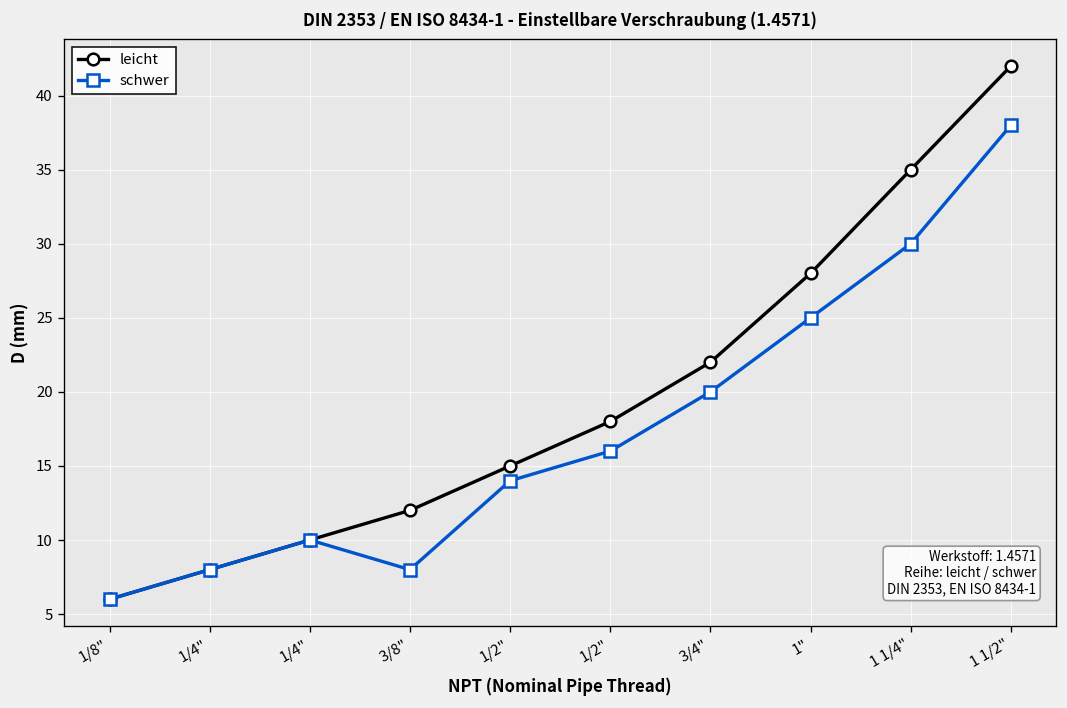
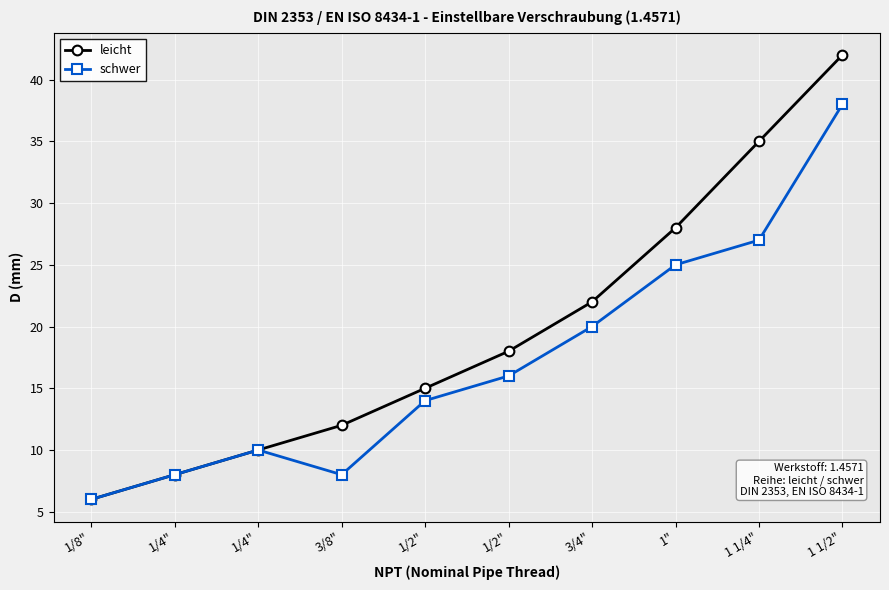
schwer, 1 1/4": 30 -> 27
